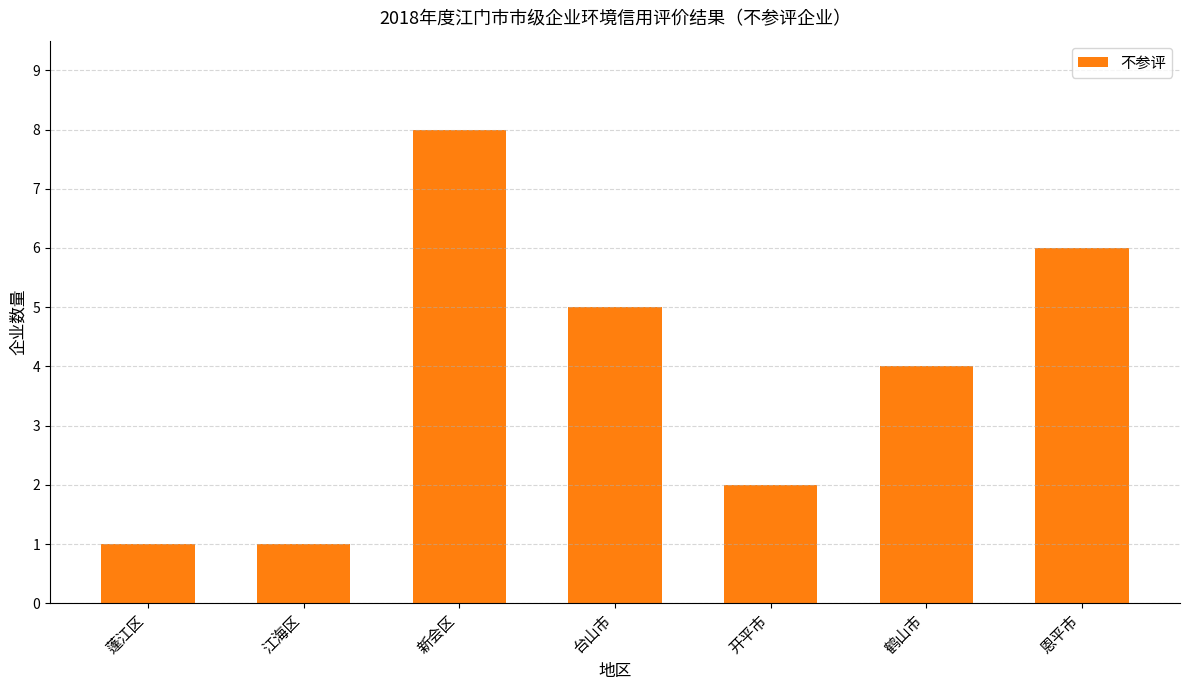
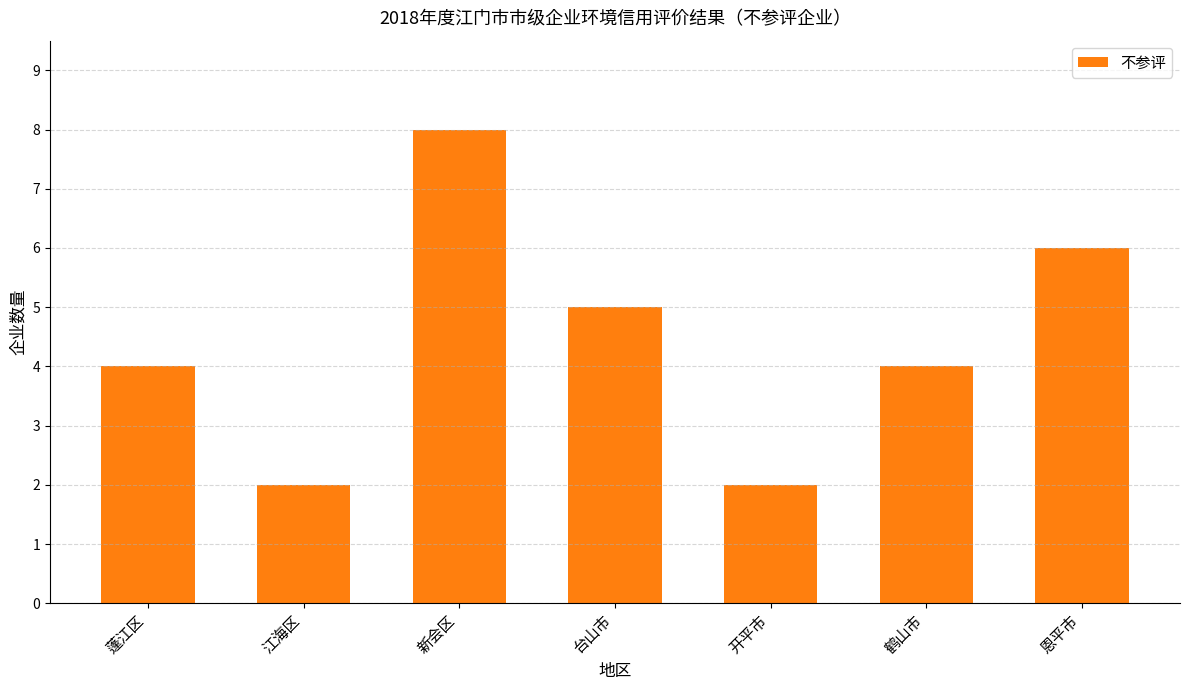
蓬江区: 1 -> 4
江海区: 1 -> 2
